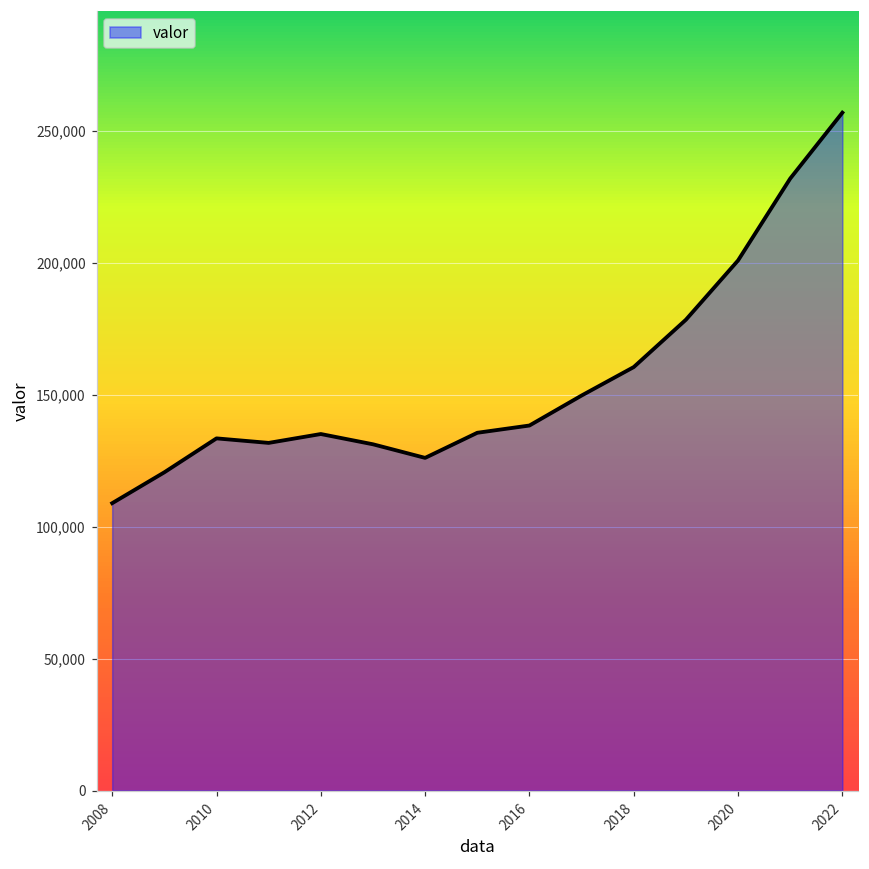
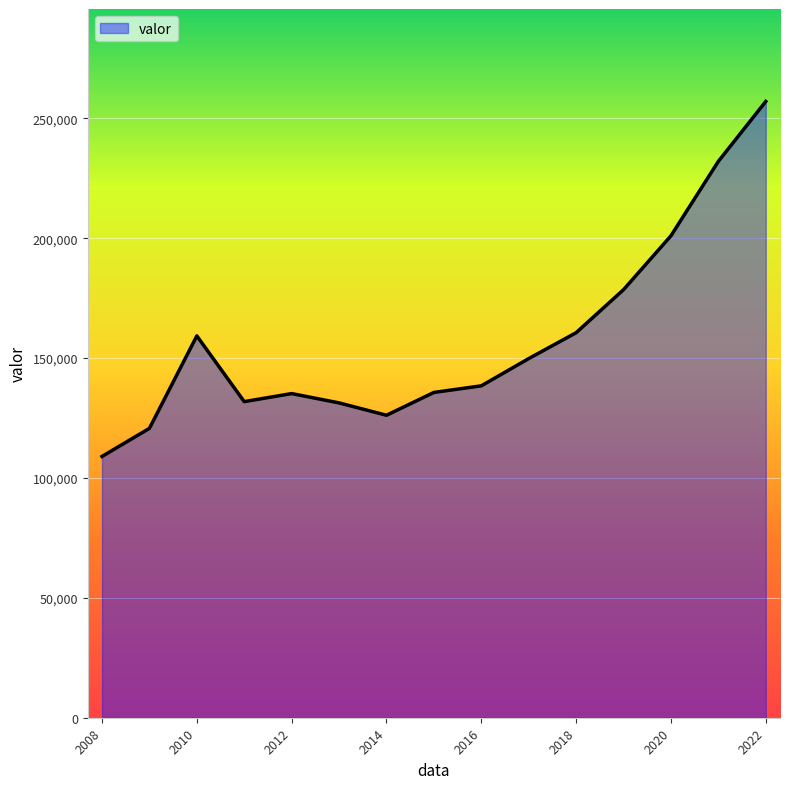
2010: 134,000 -> 159,000
